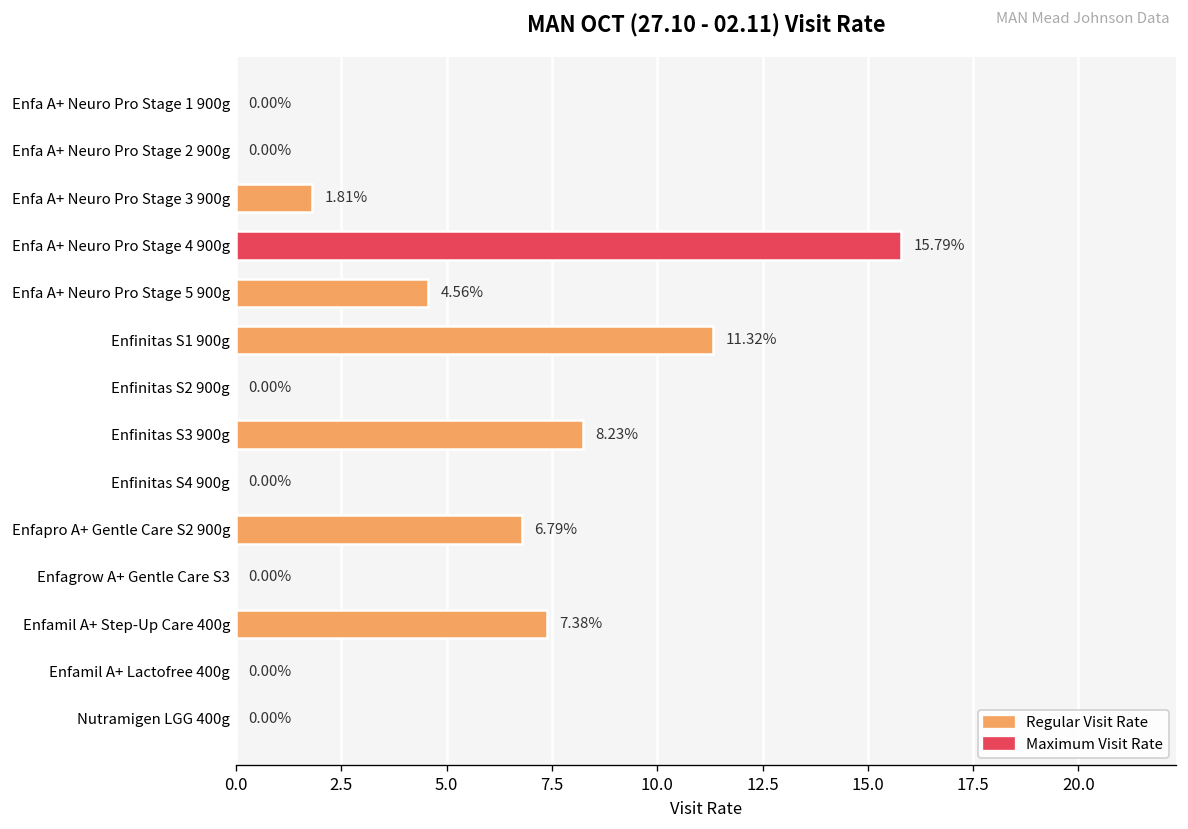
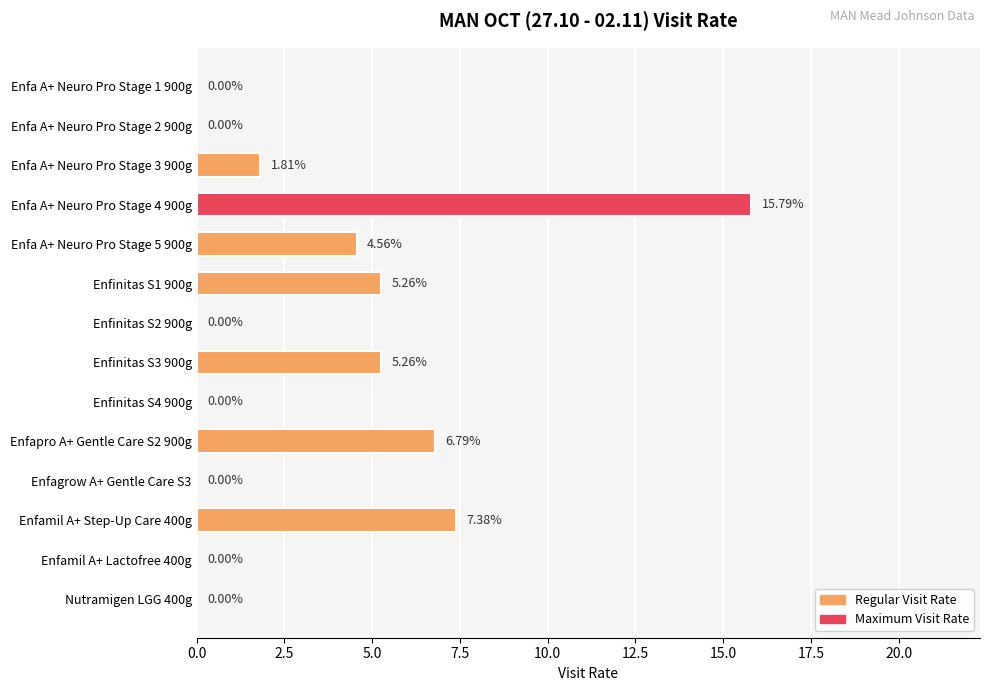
Enfinitas S1 900g: 11.32% -> 5.26%
Enfinitas S3 900g: 8.23% -> 5.26%
